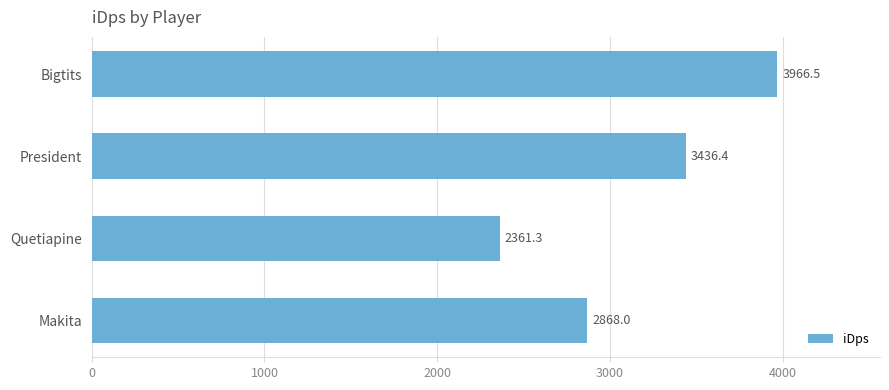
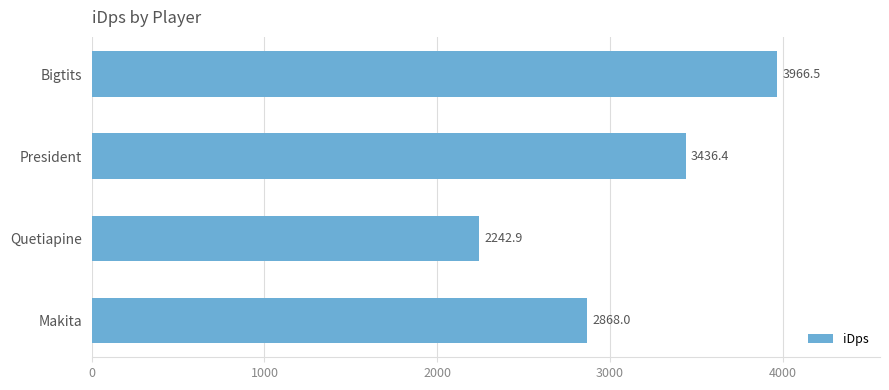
Quetiapine: 2361.3 -> 2242.9
